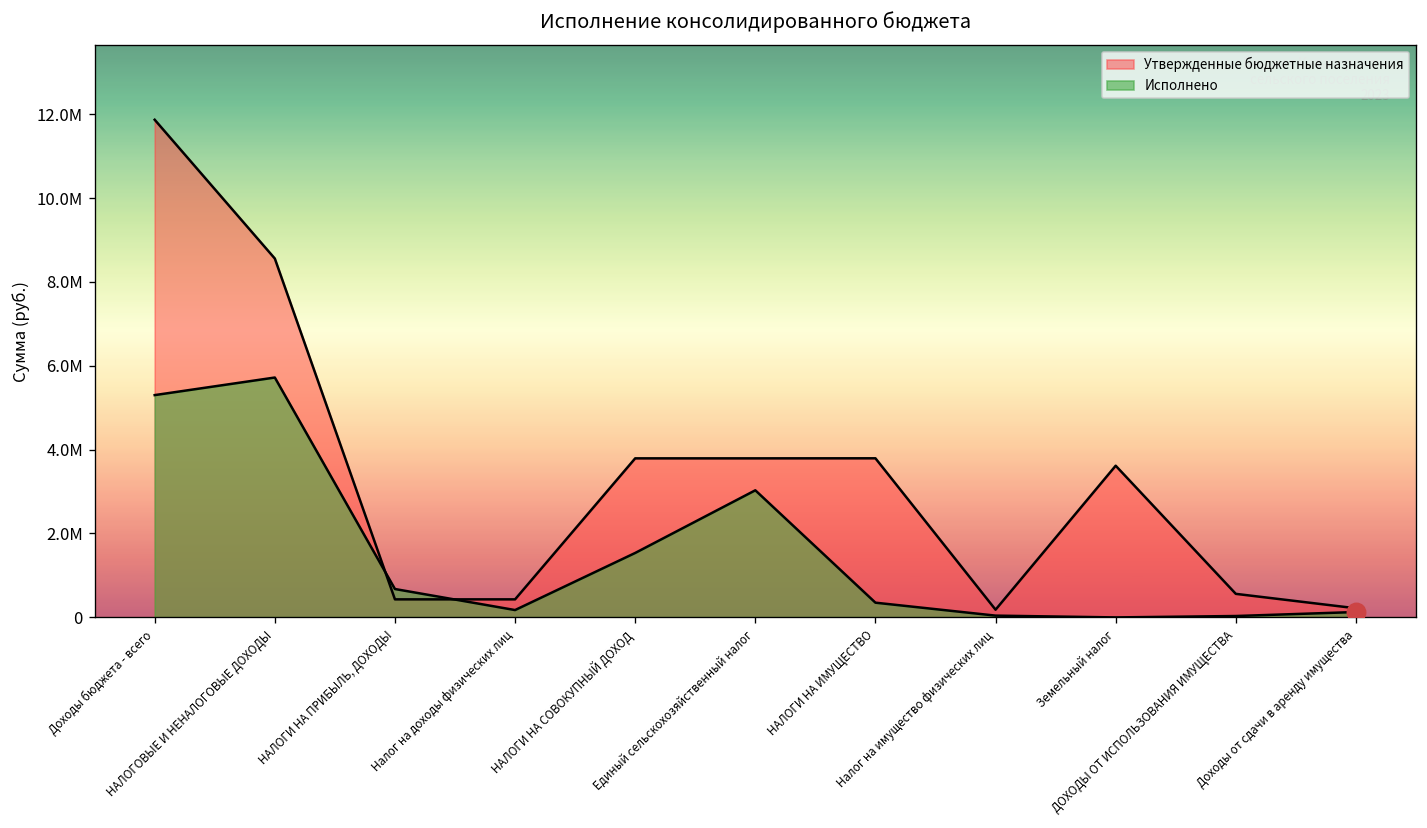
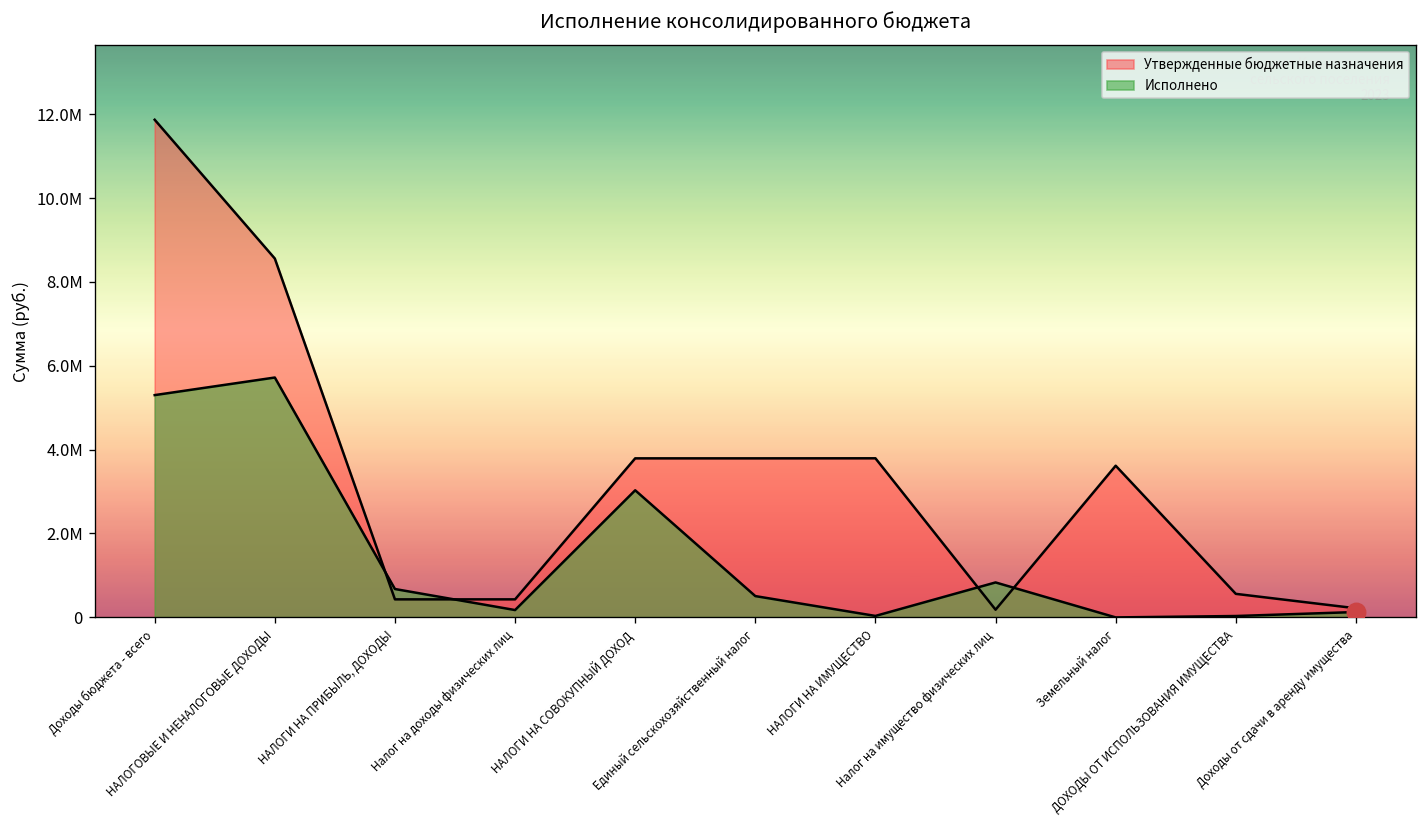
Исполнено, НАЛОГИ НА СОВОКУПНЫЙ ДОХОД: 1500000 -> 3000000
Исполнено, Единый сельскохозяйственный налог: 3000000 -> 500000
Исполнено, НАЛОГИ НА ИМУЩЕСТВО: 300000 -> 0
Исполнено, Налог на имущество физических лиц: 0 -> 800000
